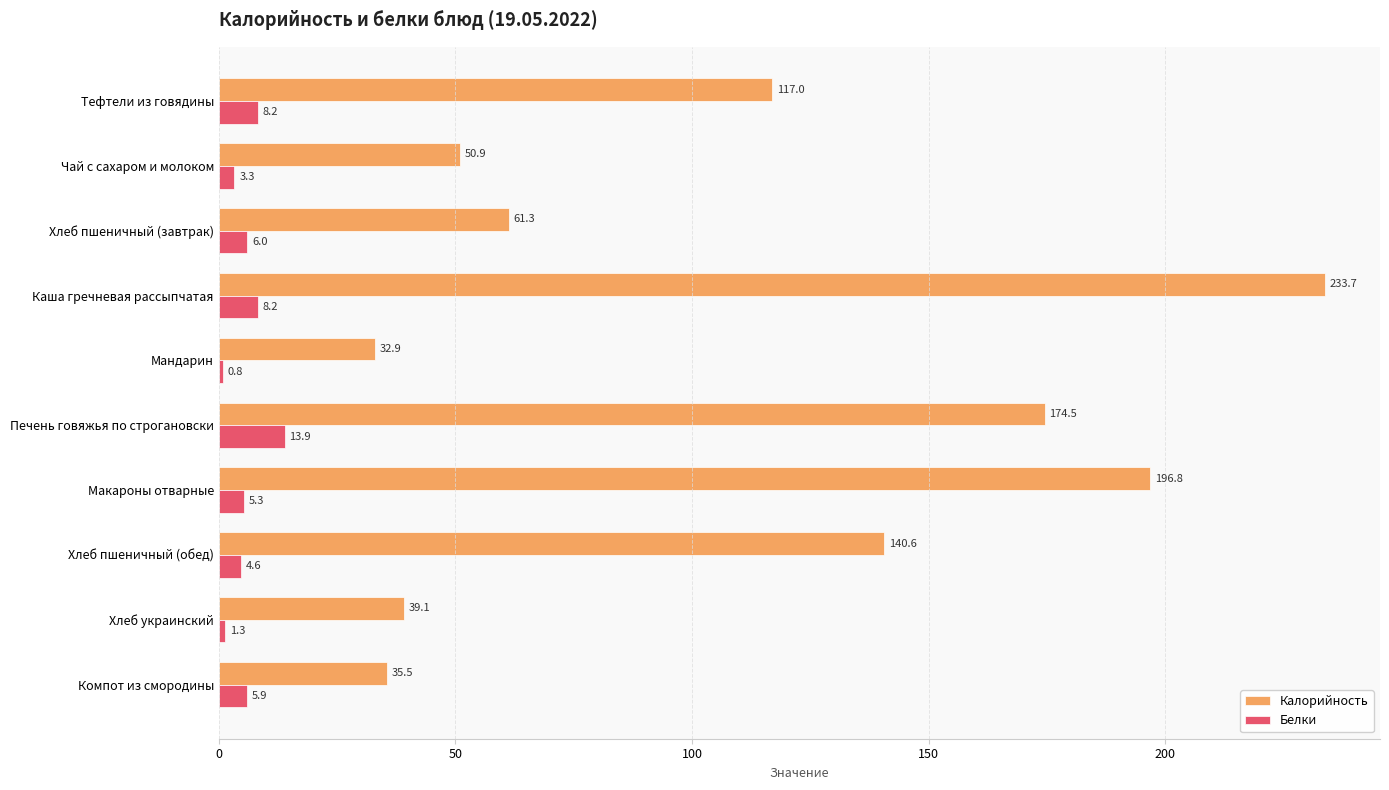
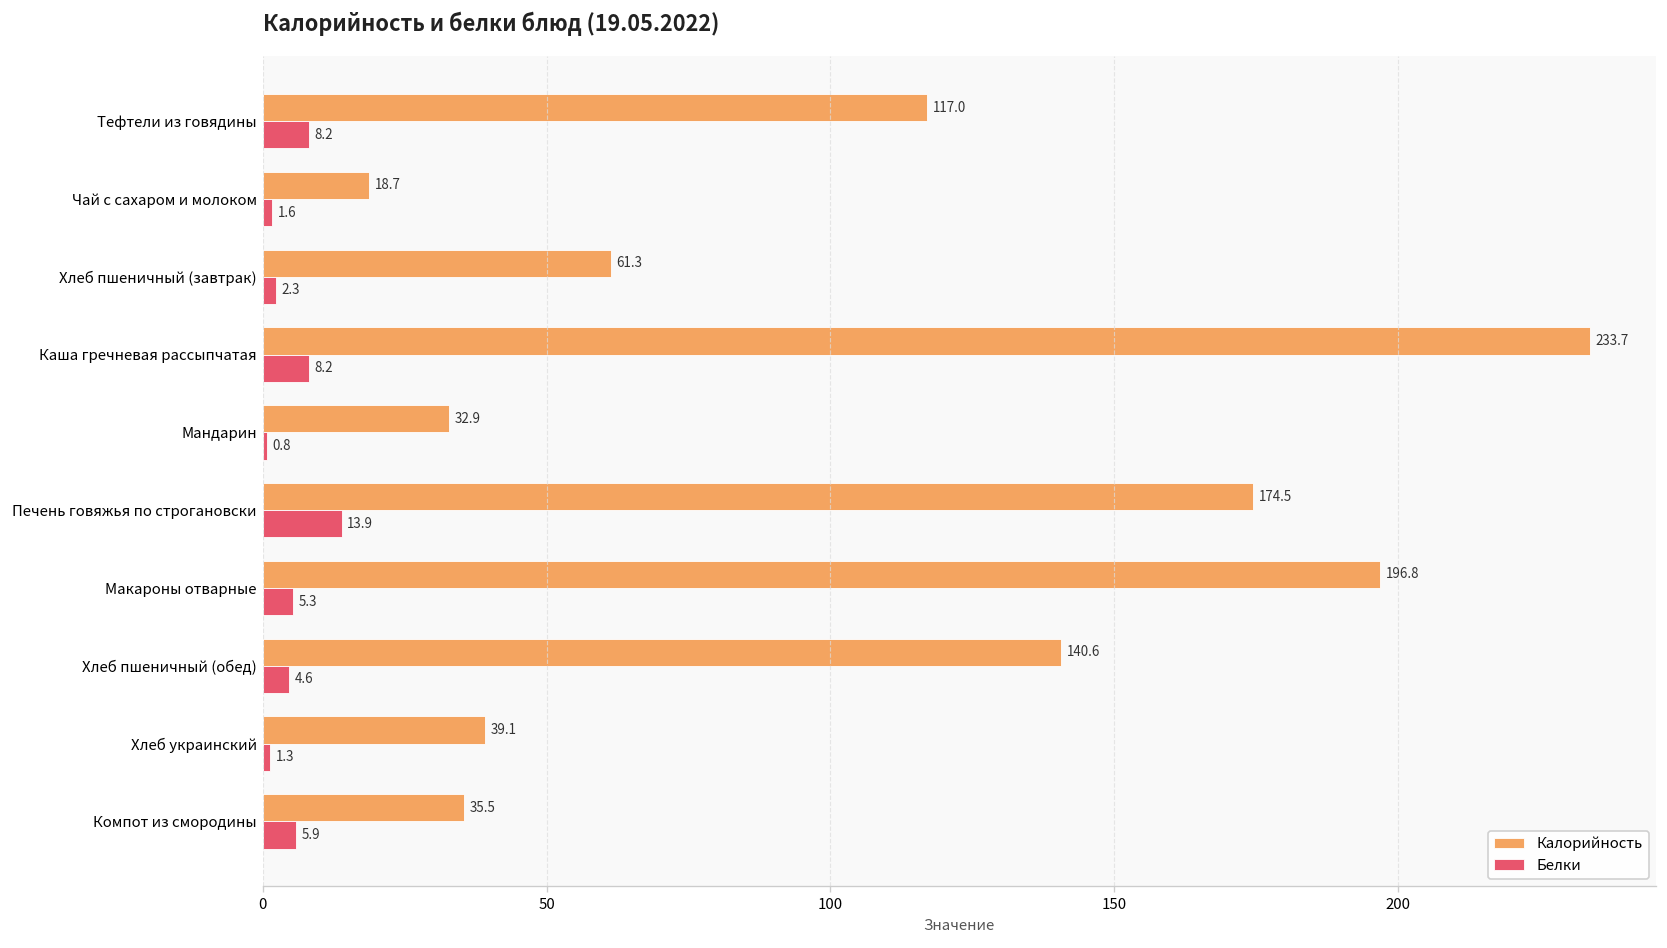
Калорийность, Чай с сахаром и молоком: 50.9 -> 18.7
Белки, Чай с сахаром и молоком: 3.3 -> 1.6
Белки, Хлеб пшеничный (завтрак): 6.0 -> 2.3
